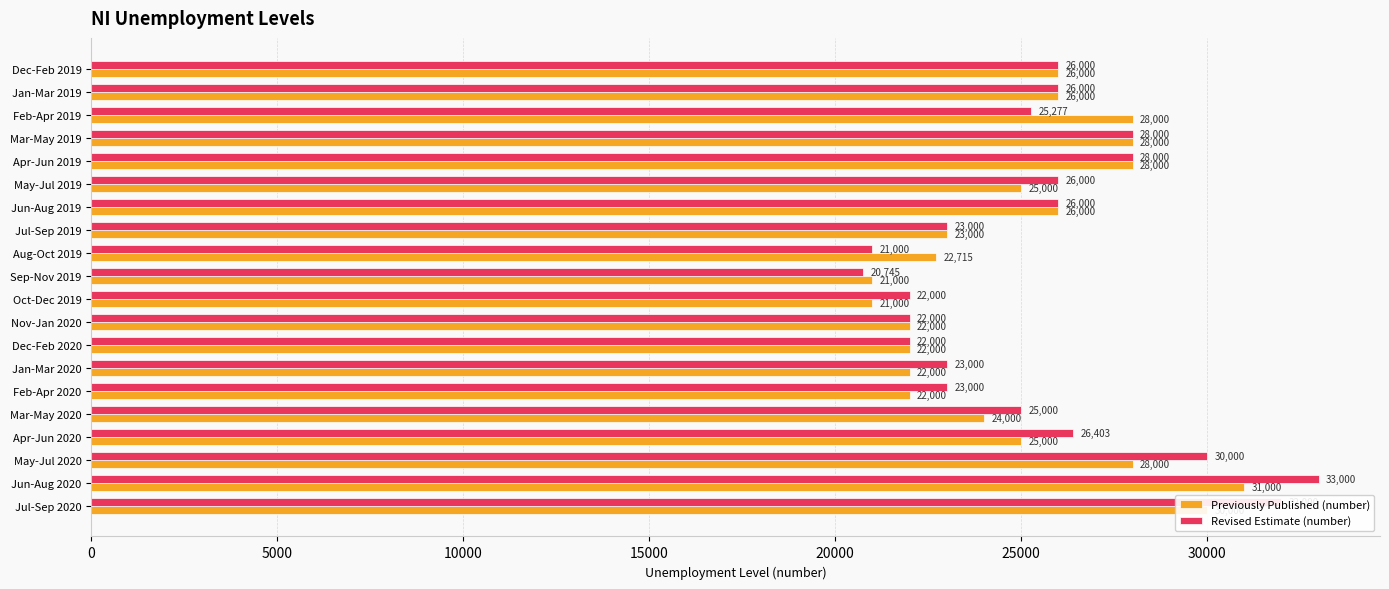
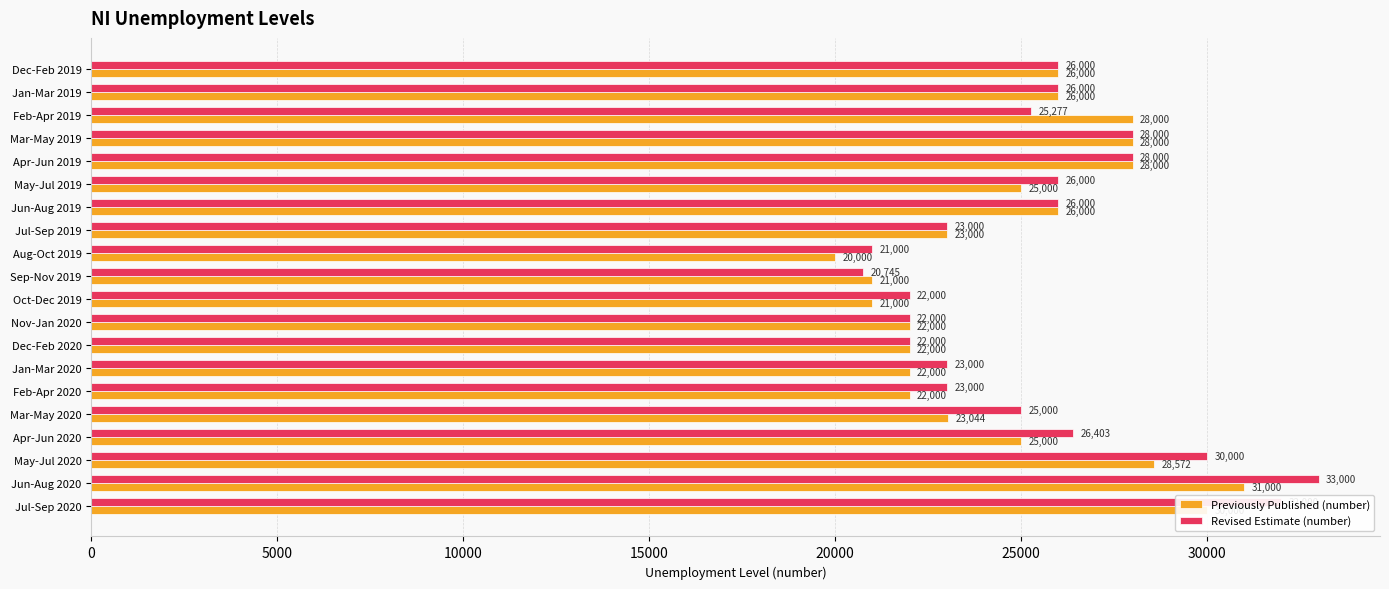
Previously Published (number), Aug-Oct 2019: 22,715 -> 20,000
Previously Published (number), Mar-May 2020: 24,000 -> 23,044
Previously Published (number), May-Jul 2020: 28,000 -> 28,572
